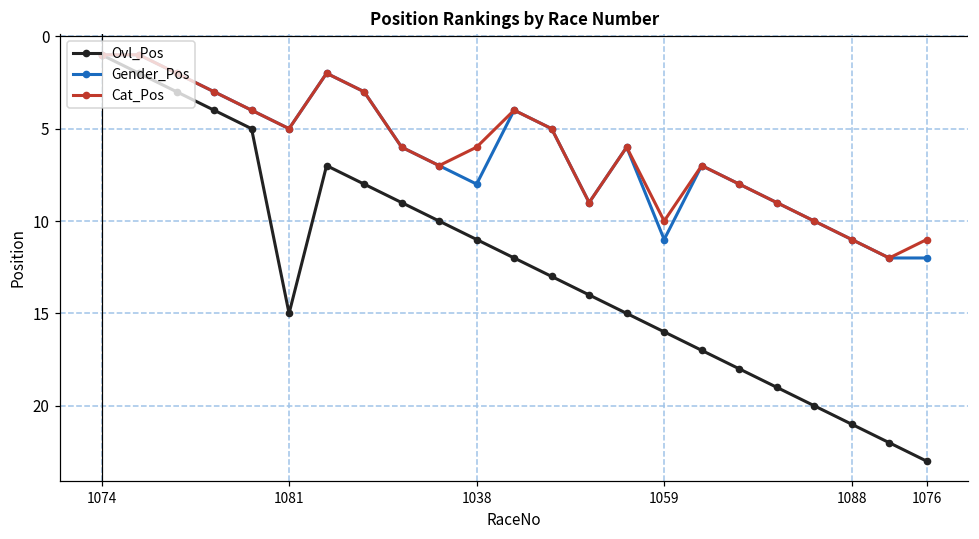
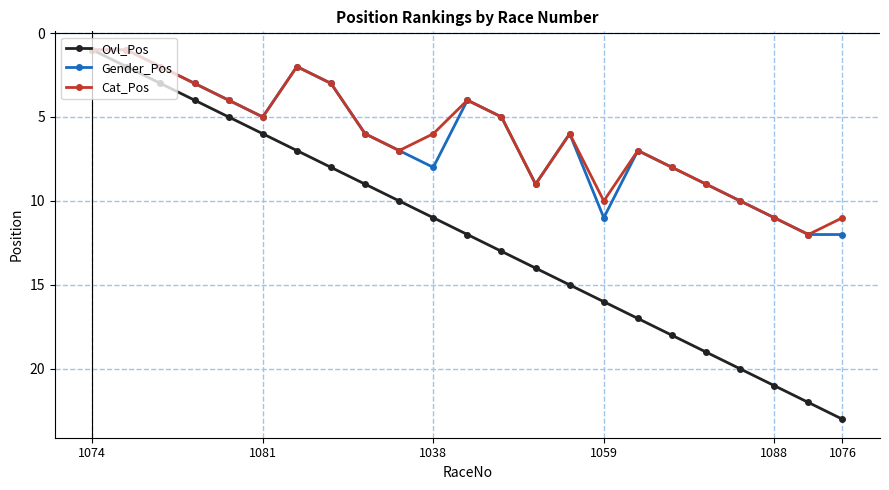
Ovl_Pos, 1081: 15 -> 6
